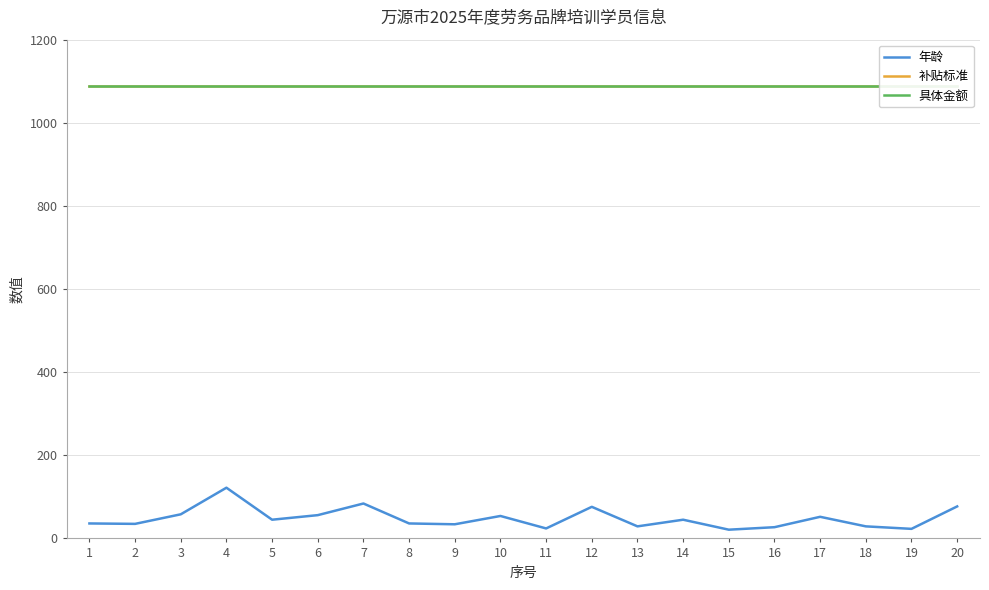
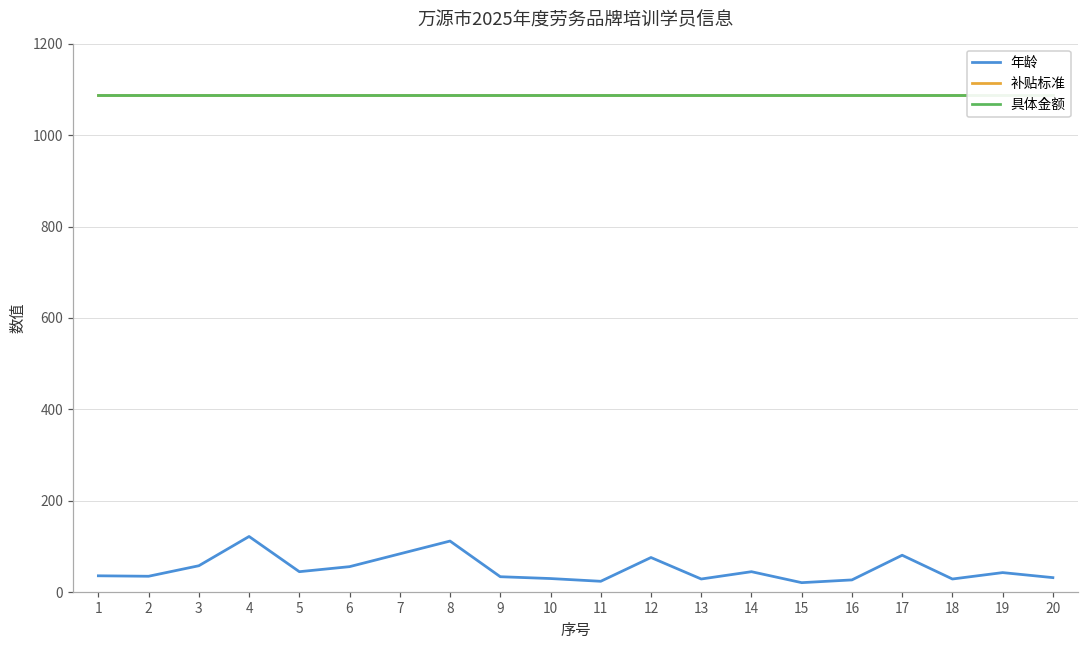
年龄, 8: 40 -> 110
年龄, 10: 50 -> 30
年龄, 17: 50 -> 80
年龄, 19: 20 -> 40
年龄, 20: 80 -> 30
